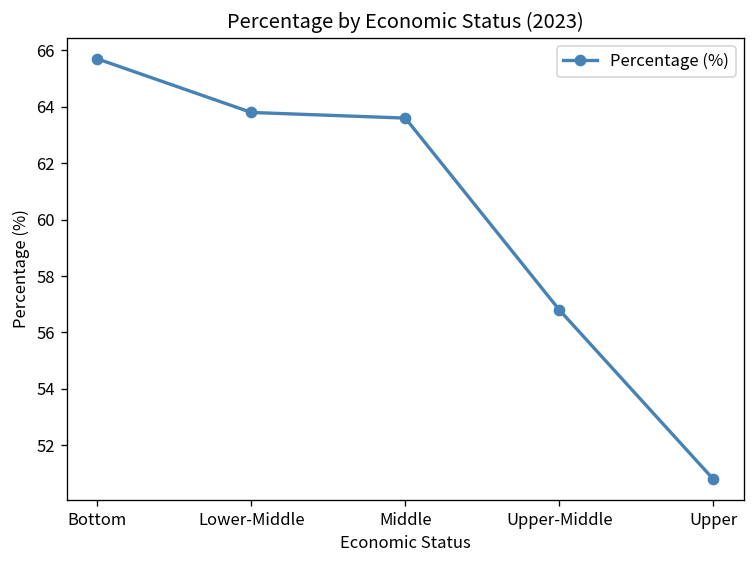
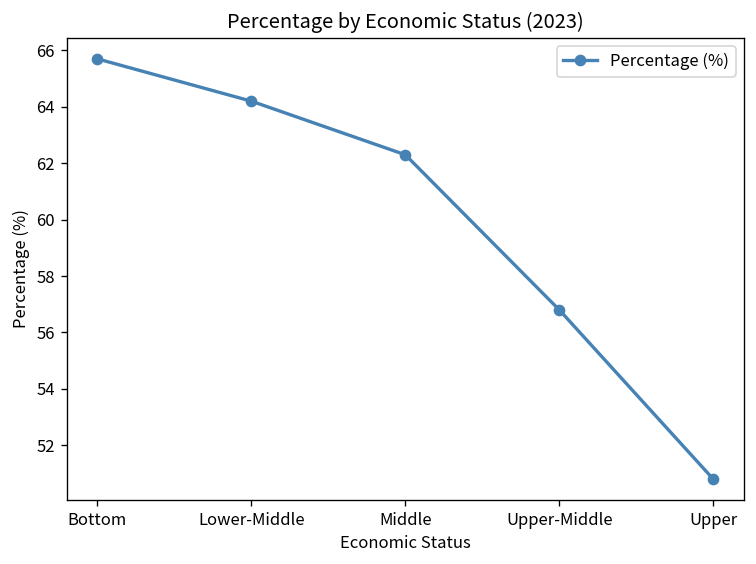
Lower-Middle: 63.8 -> 64.2
Middle: 63.6 -> 62.3
